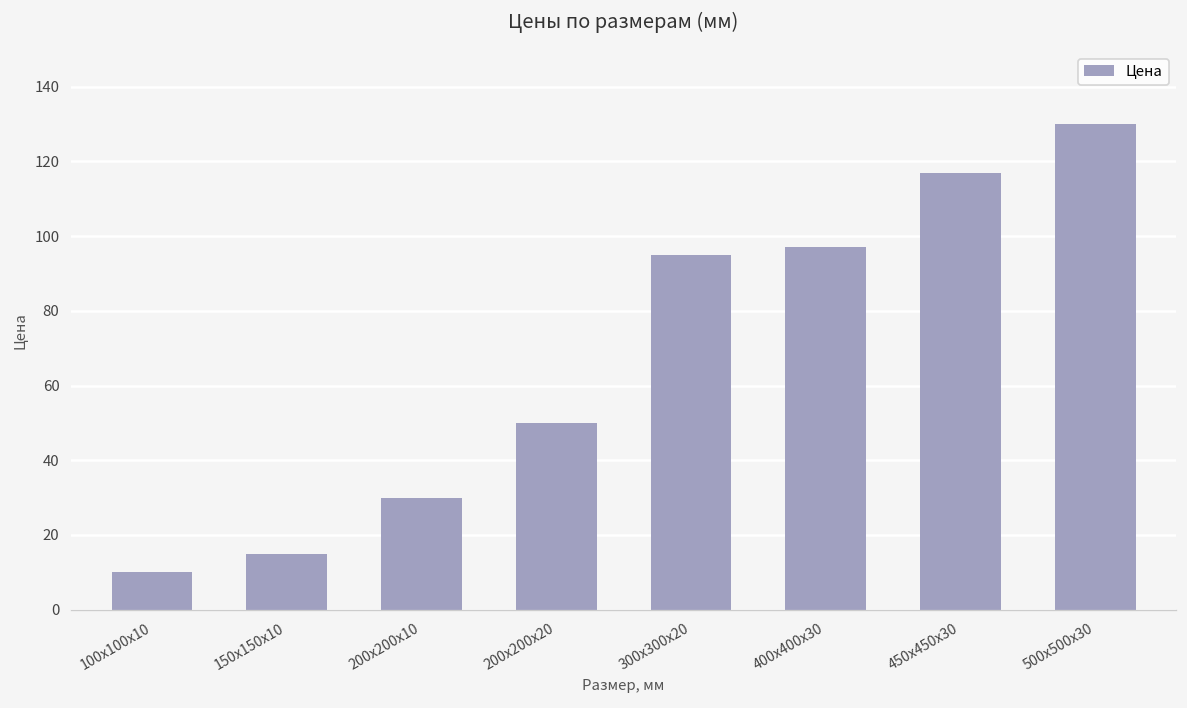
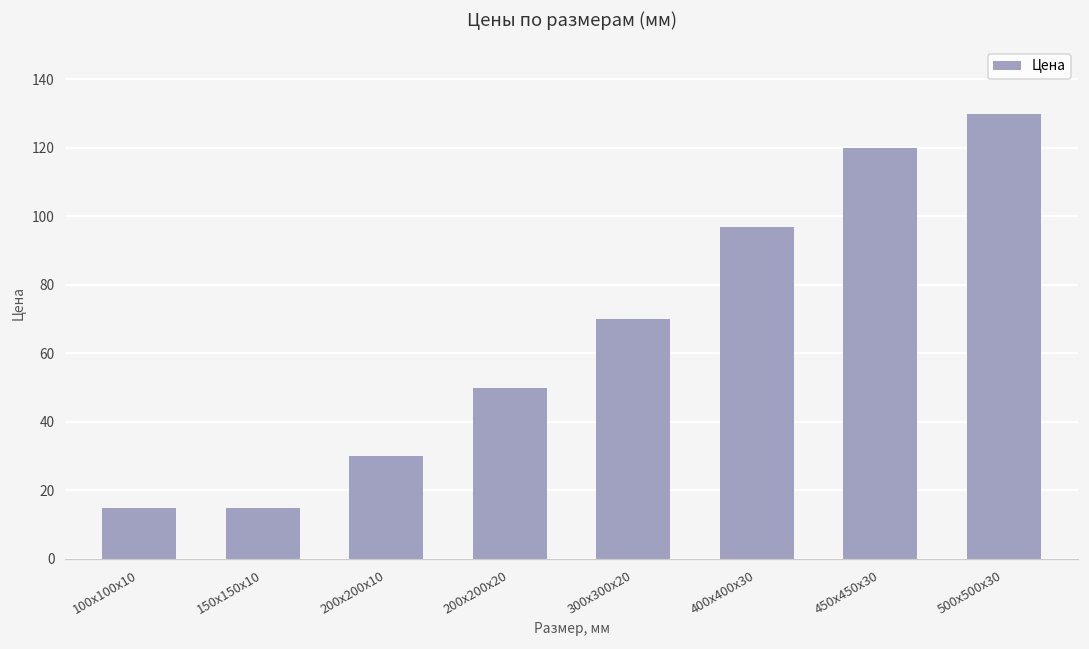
100х100х10: 10 -> 15
300х300х20: 95 -> 70
450х450х30: 117 -> 120
